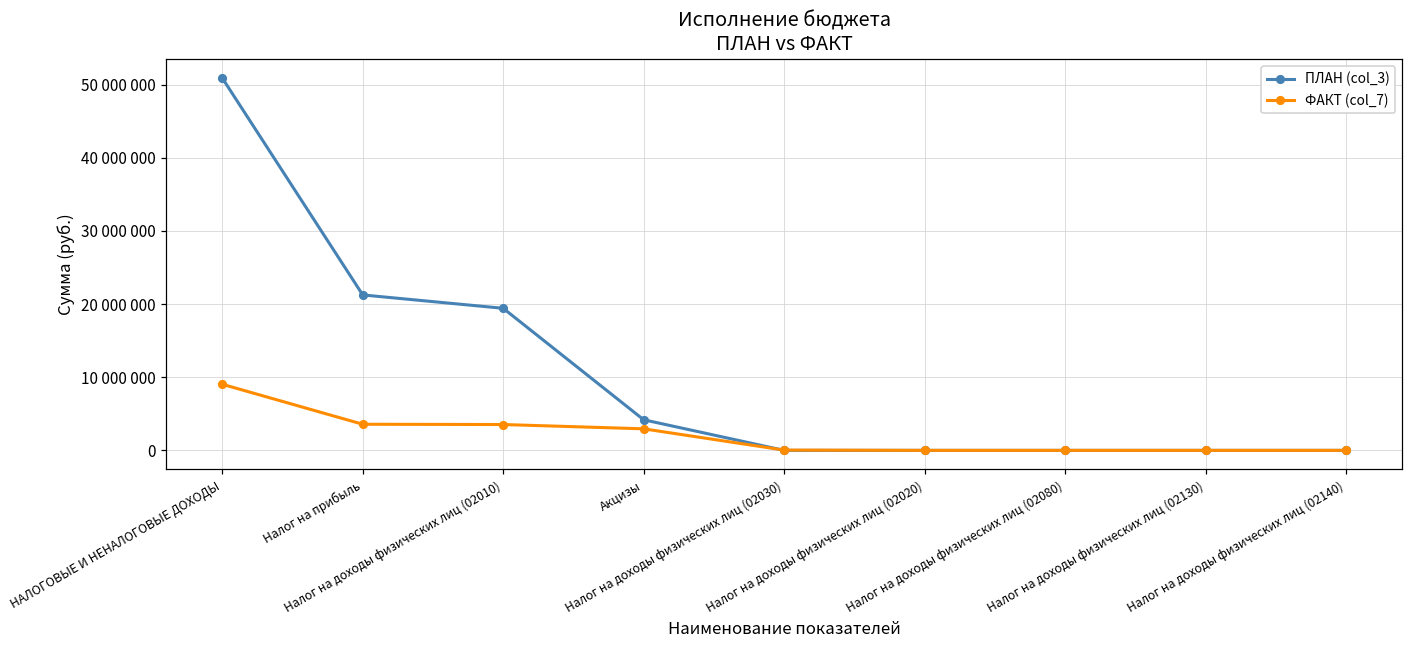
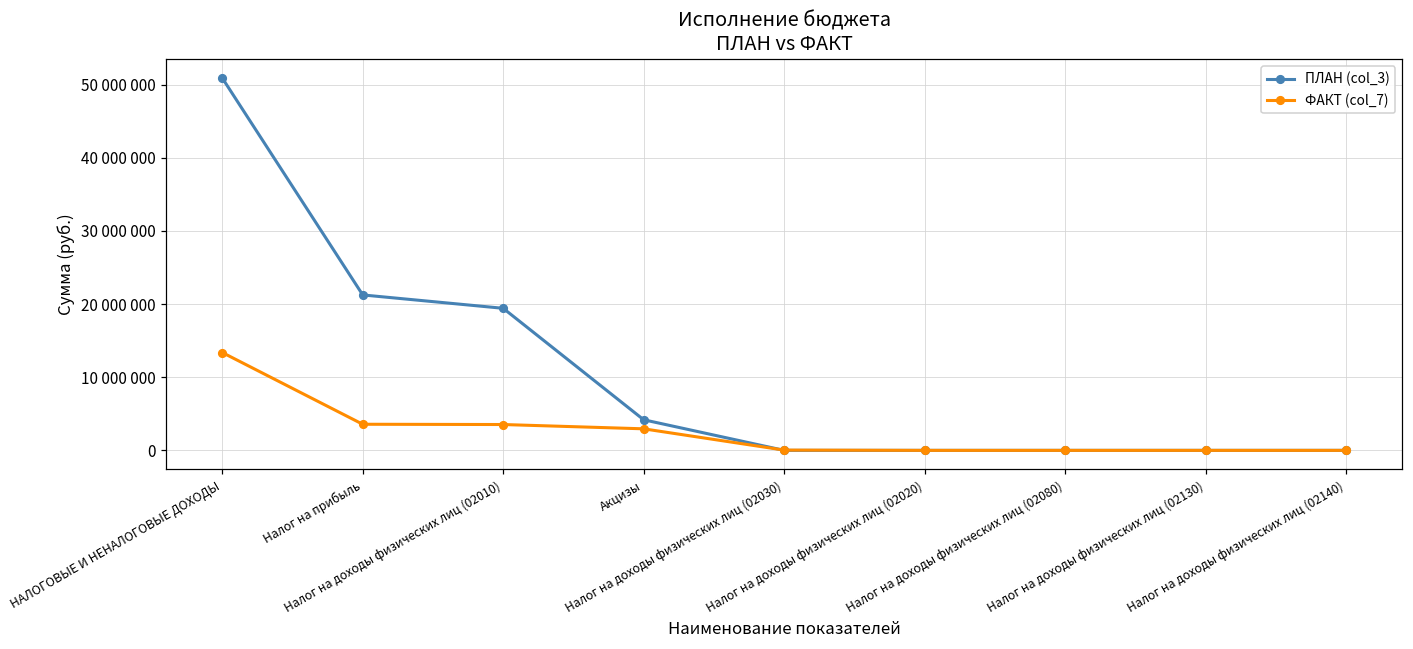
ФАКТ (col_7), НАЛОГОВЫЕ И НЕНАЛОГОВЫЕ ДОХОДЫ: 9000000 -> 13000000
